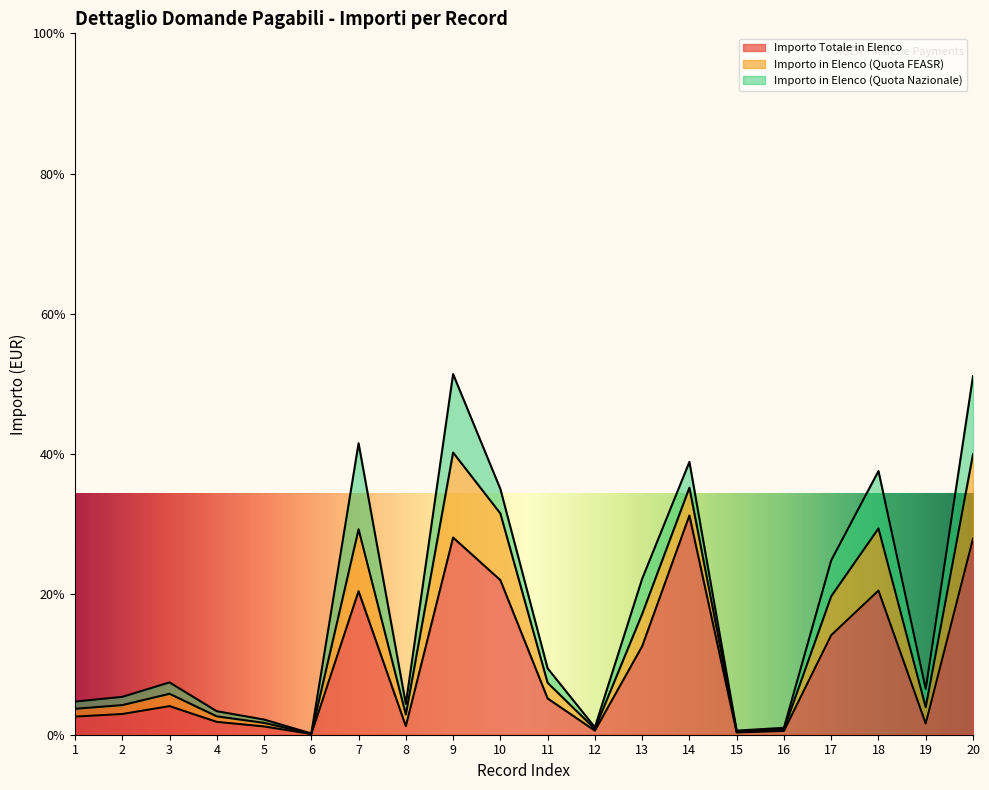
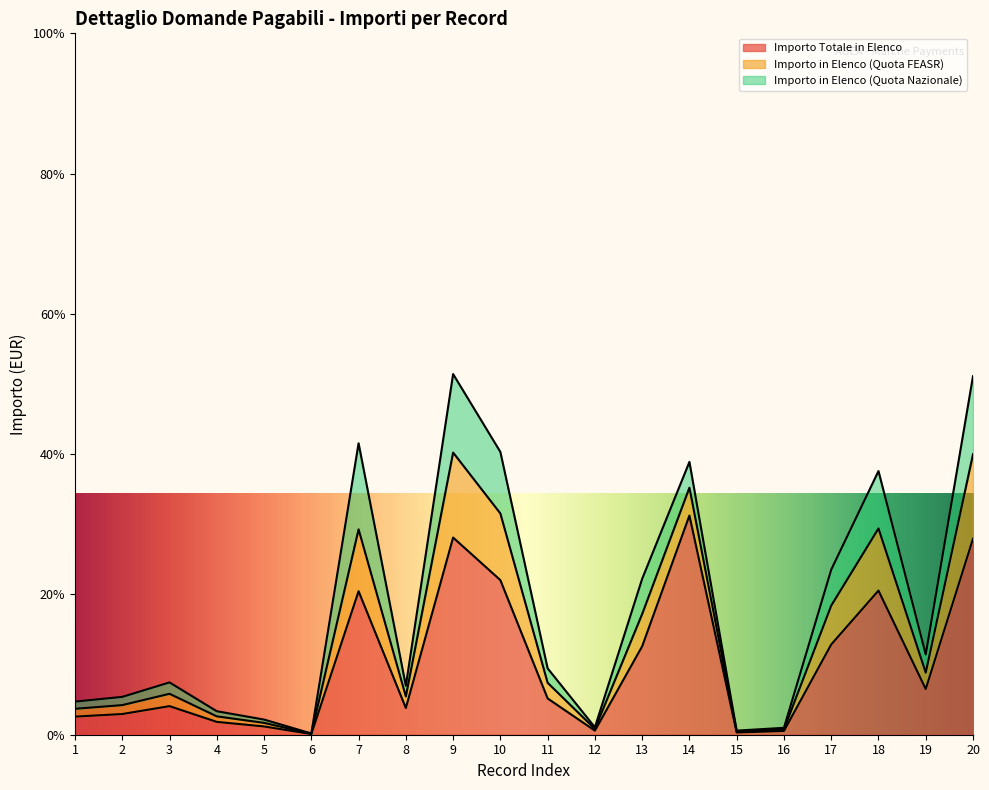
Importo Totale in Elenco, 8: 1% -> 4%
Importo in Elenco (Quota Nazionale), 10: 3% -> 9%
Importo Totale in Elenco, 17: 14% -> 13%
Importo Totale in Elenco, 19: 2% -> 7%
